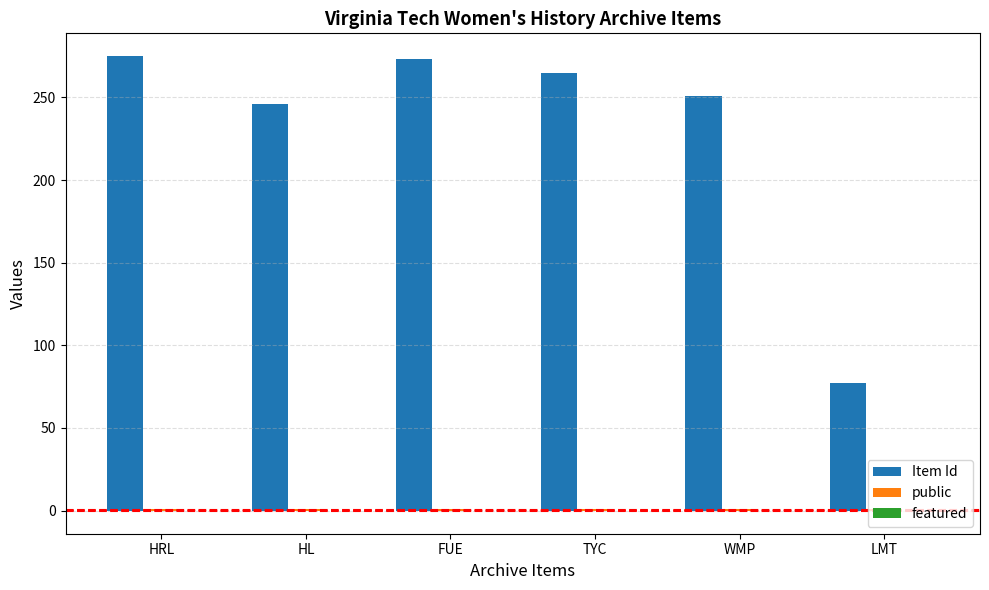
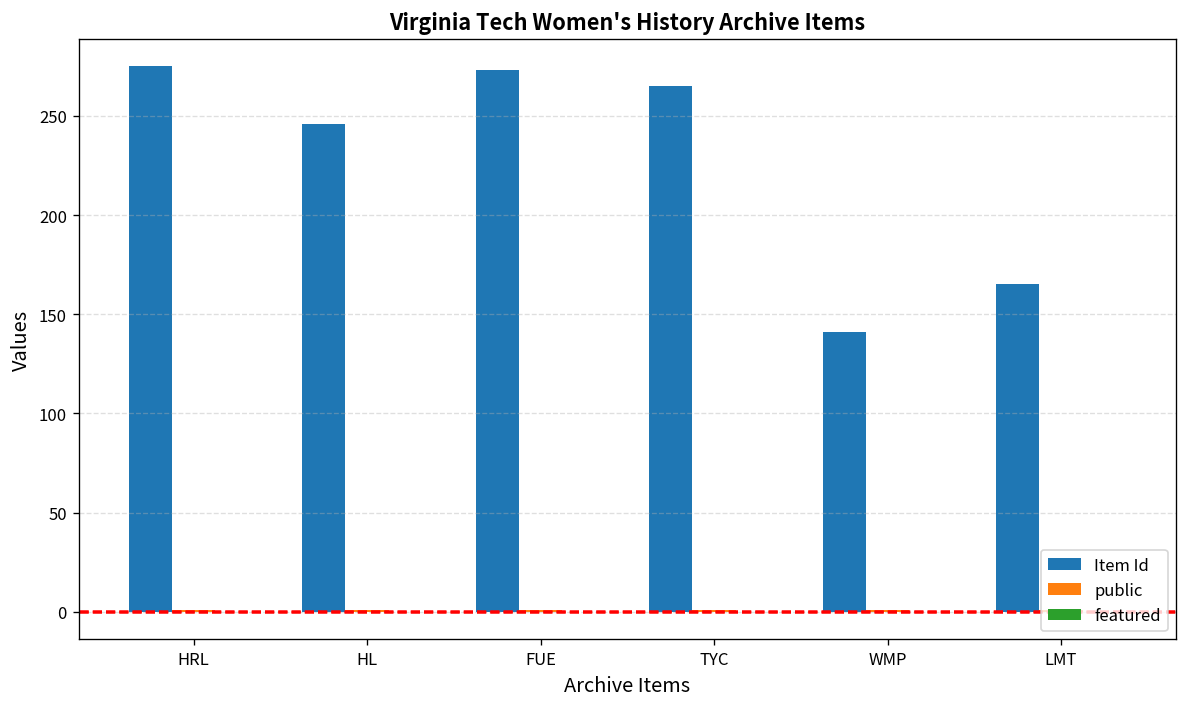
Item Id, WMP: 251 -> 141
Item Id, LMT: 77 -> 165
